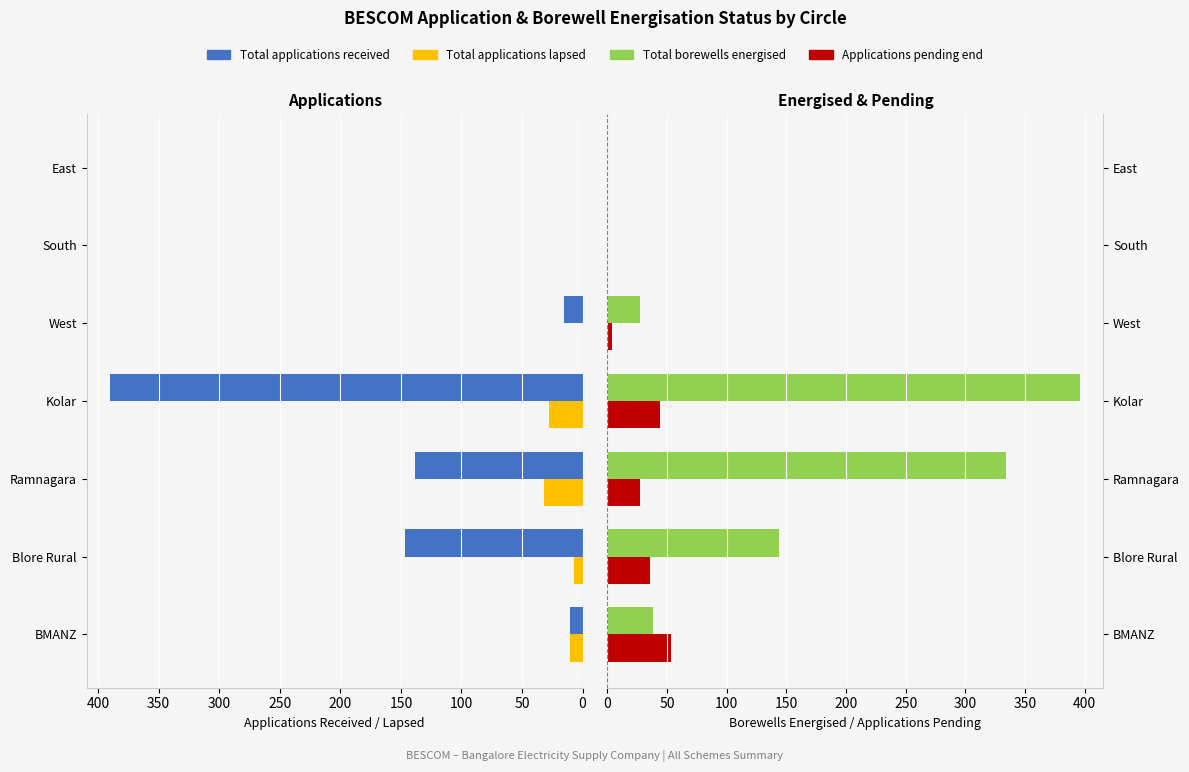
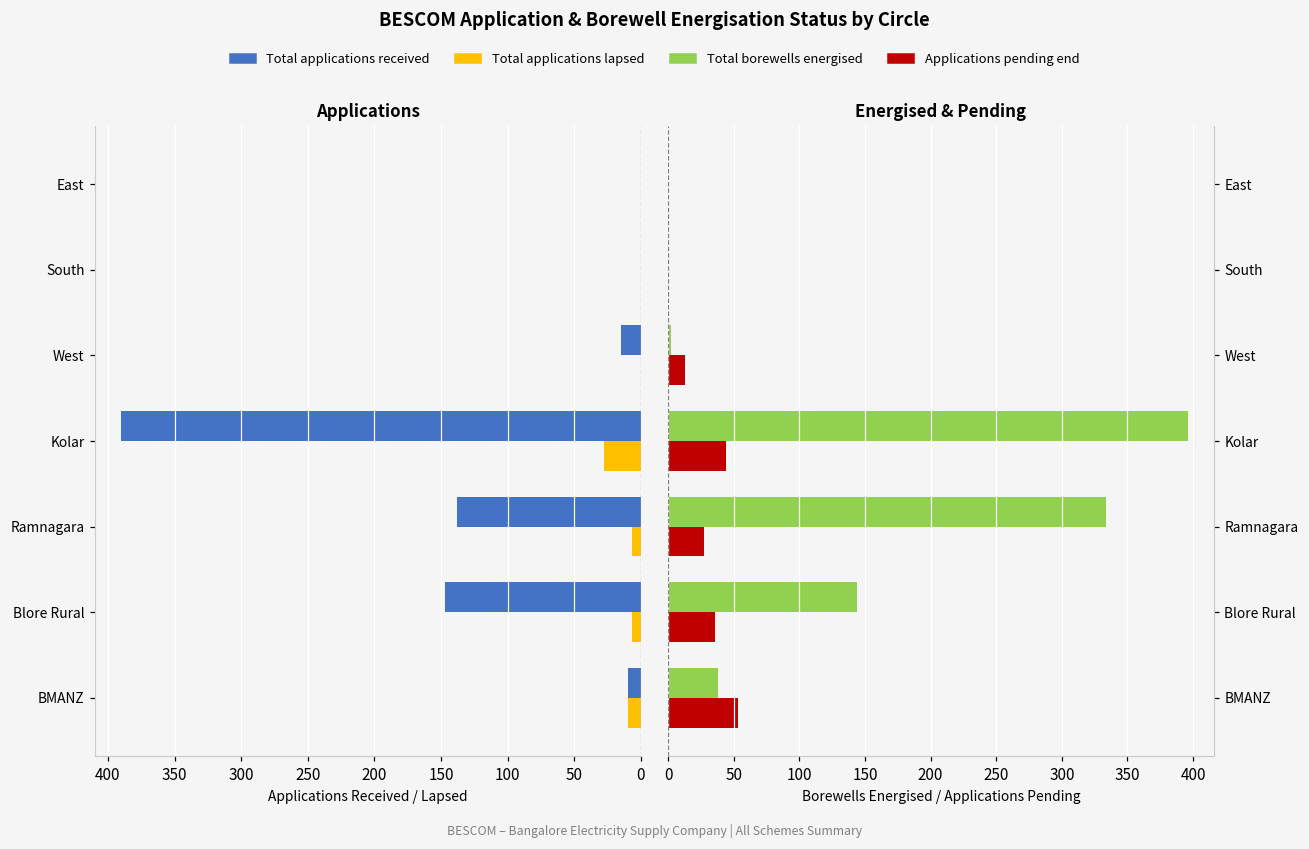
Applications, Total applications lapsed, Ramnagara: 32 -> 7
Energised & Pending, Total borewells energised, West: 27 -> 2
Energised & Pending, Applications pending end, West: 4 -> 13
